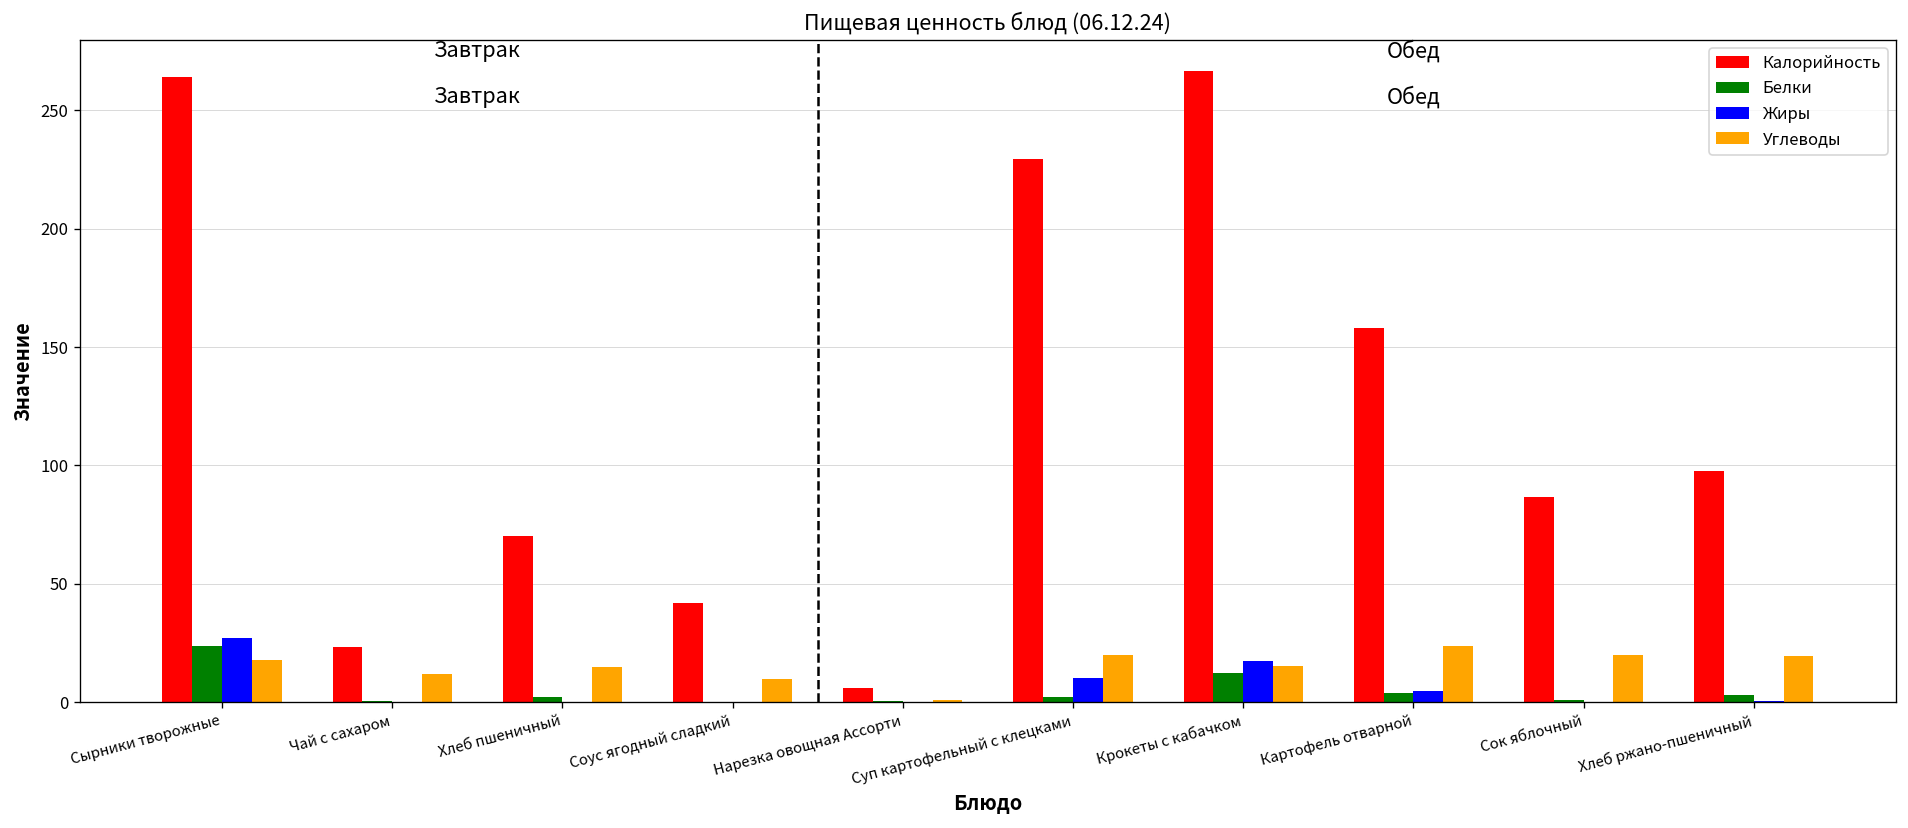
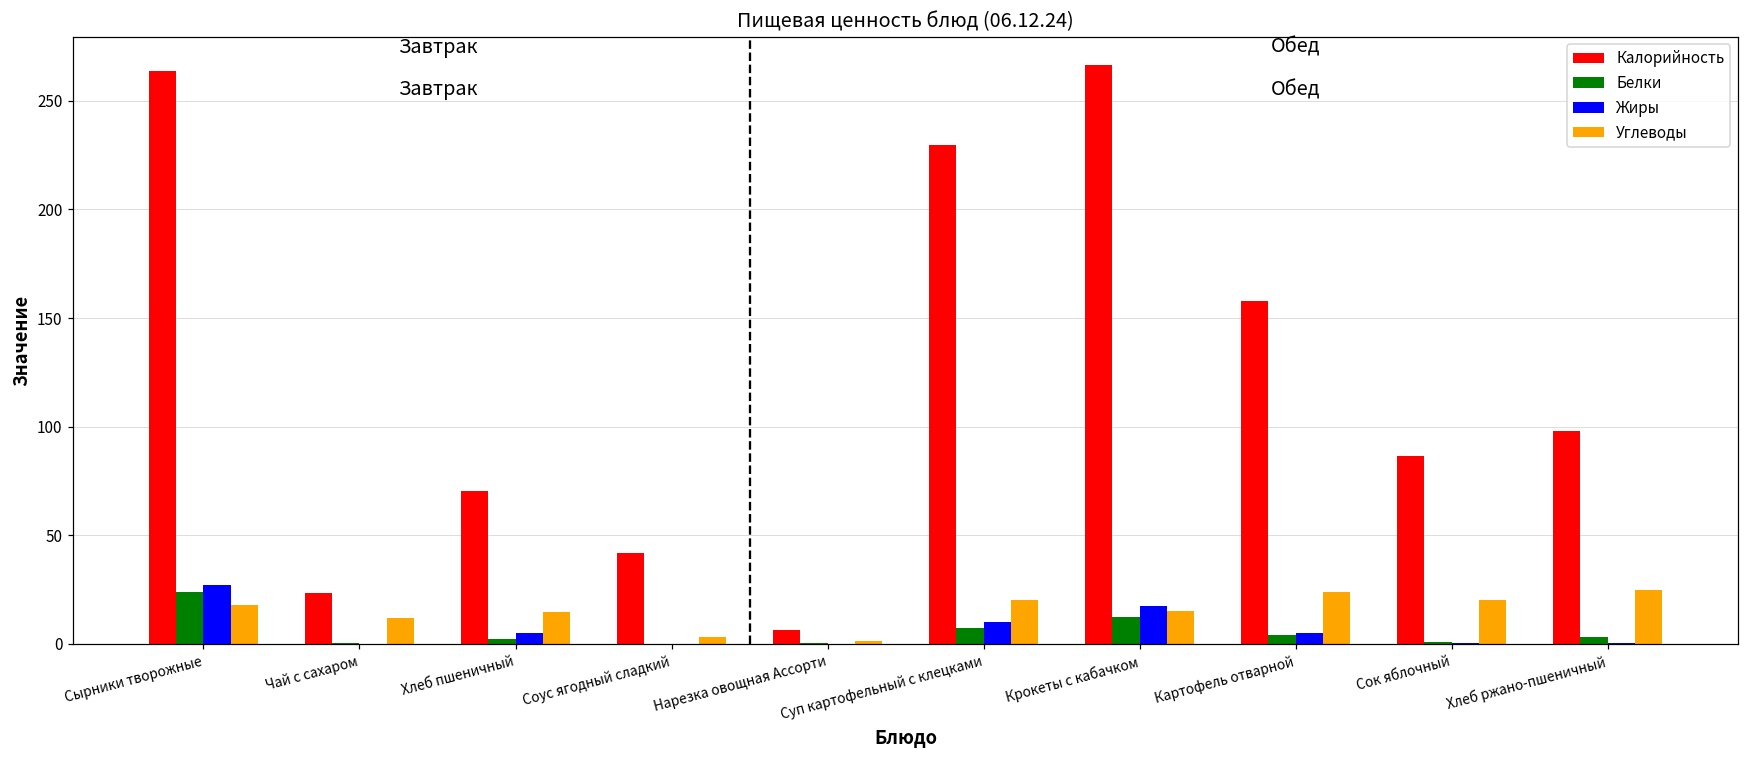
Жиры, Хлеб пшеничный: 0 -> 5
Углеводы, Соус ягодный сладкий: 10 -> 3
Белки, Суп картофельный с клецками: 2 -> 7
Углеводы, Хлеб ржано-пшеничный: 20 -> 25
